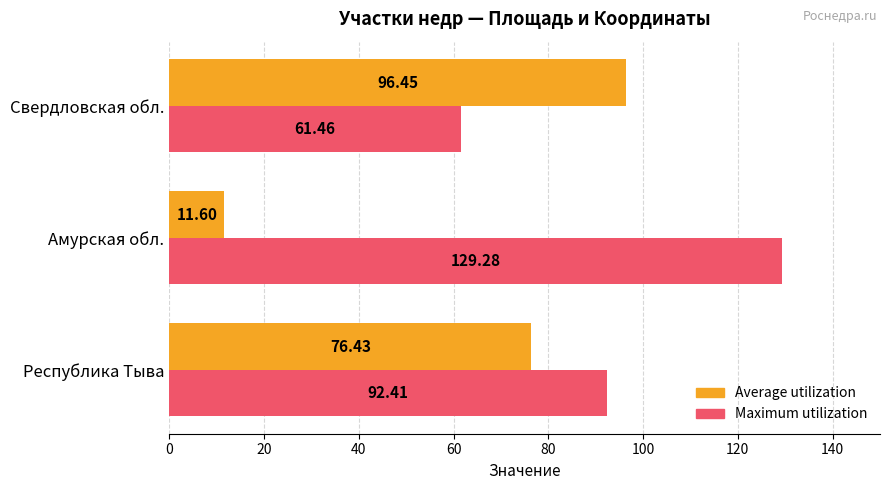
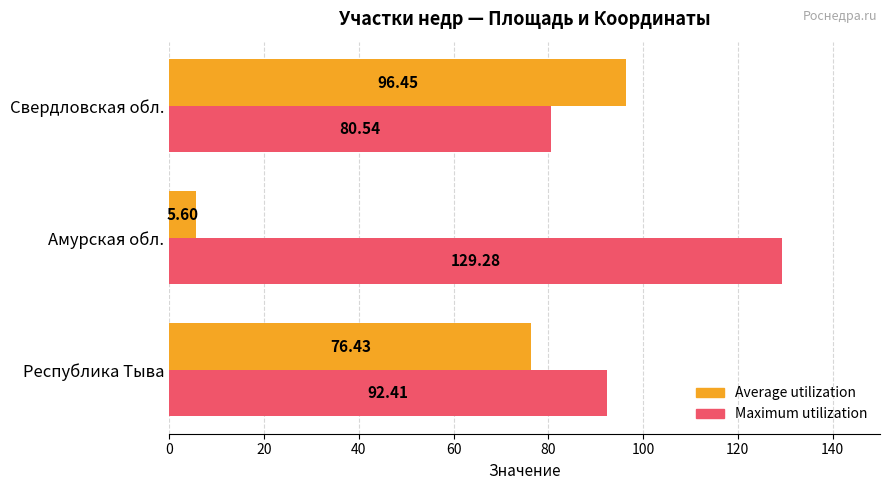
Maximum utilization, Свердловская обл.: 61.46 -> 80.54
Average utilization, Амурская обл.: 11.60 -> 5.60
